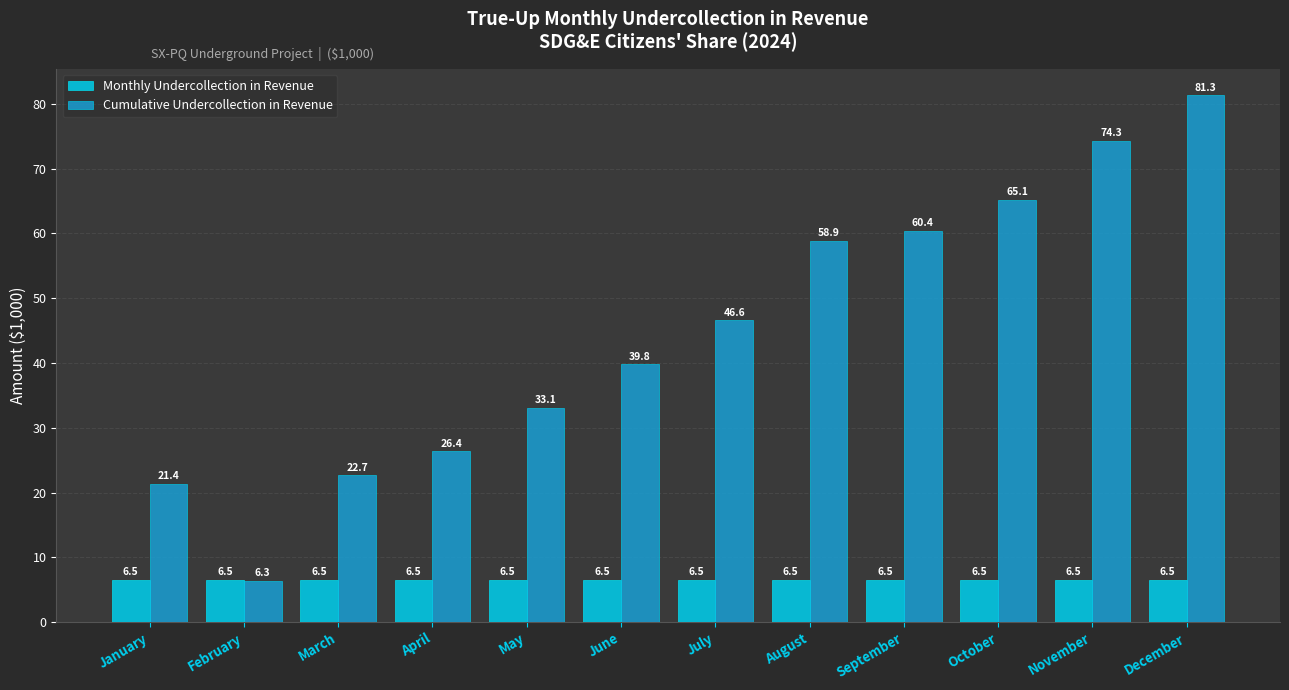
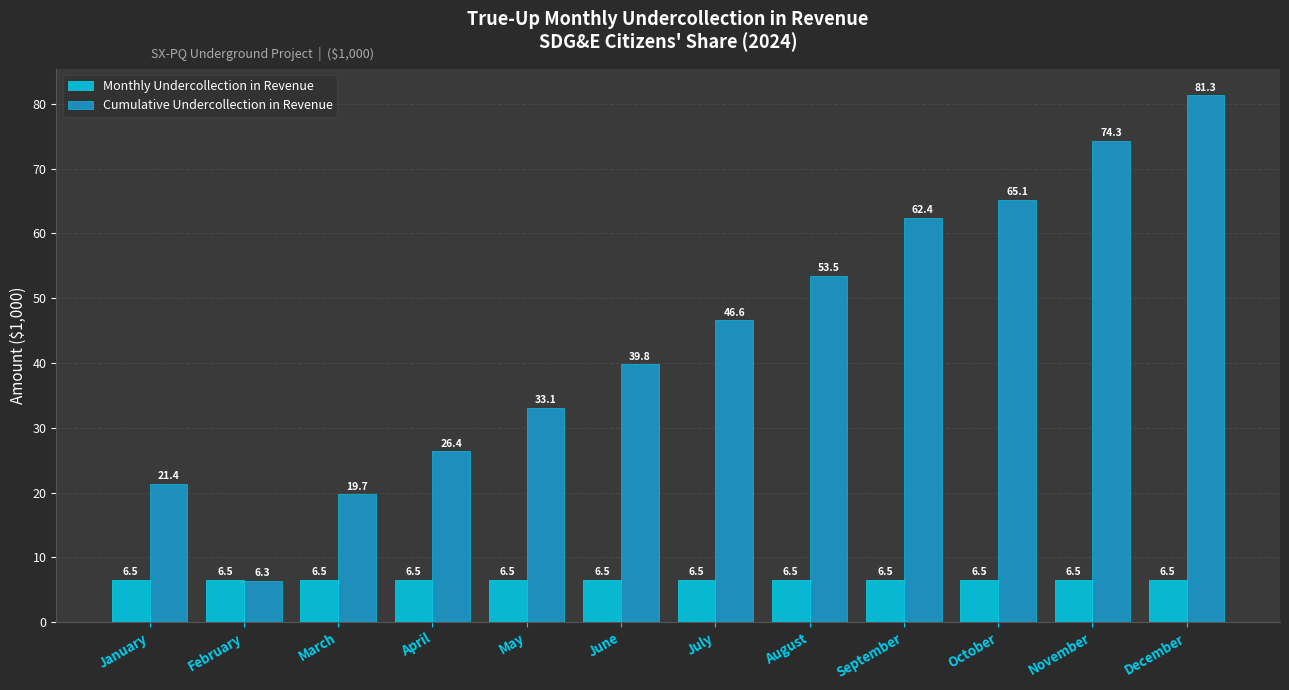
Cumulative Undercollection in Revenue, March: 22.7 -> 19.7
Cumulative Undercollection in Revenue, August: 58.9 -> 53.5
Cumulative Undercollection in Revenue, September: 60.4 -> 62.4
